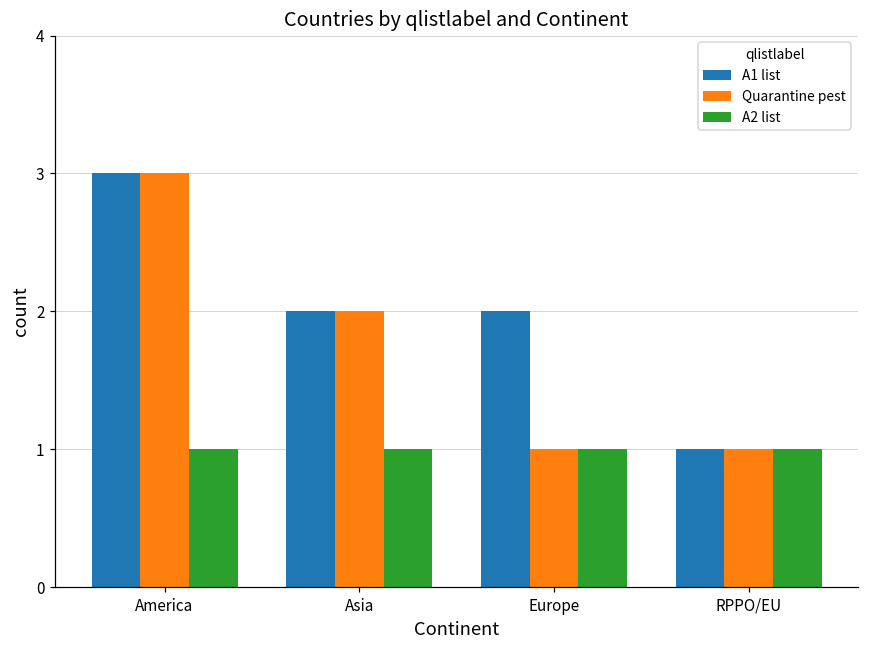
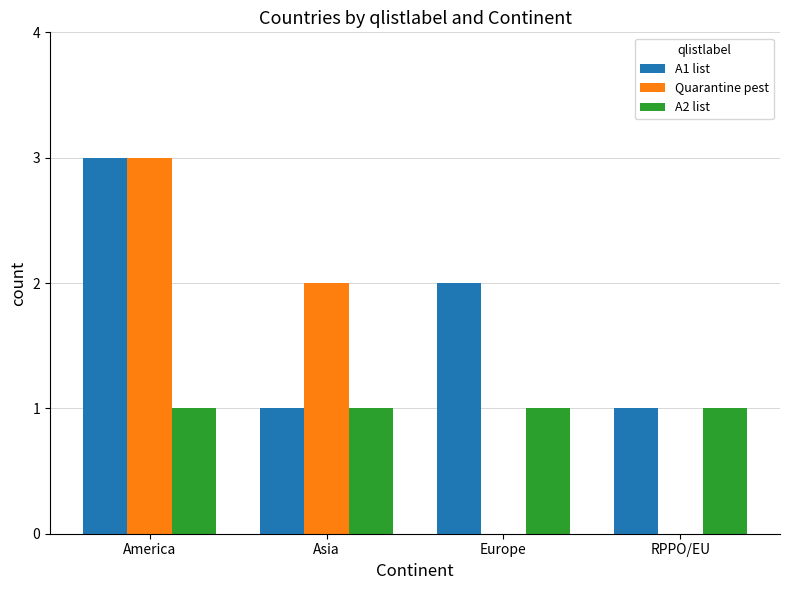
A1 list, Asia: 2 -> 1
Quarantine pest, Europe: 1 -> 0
Quarantine pest, RPPO/EU: 1 -> 0
